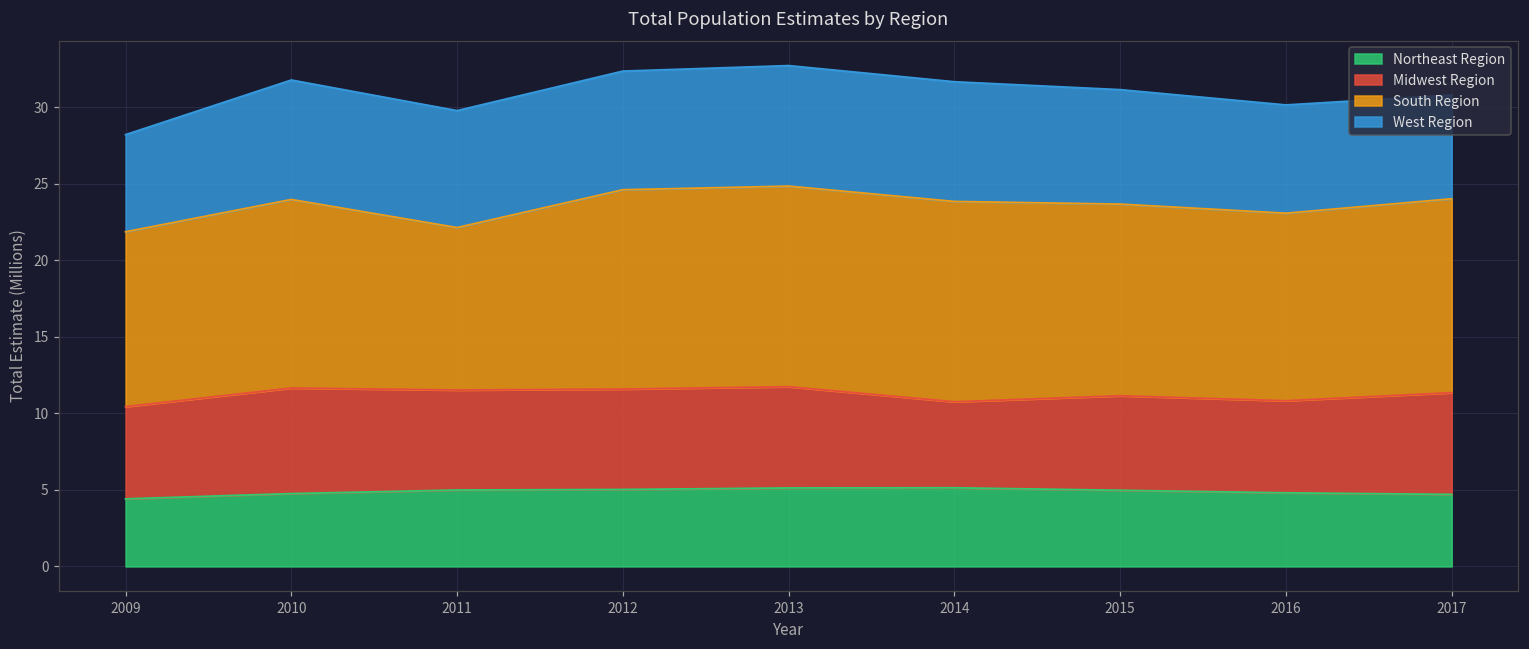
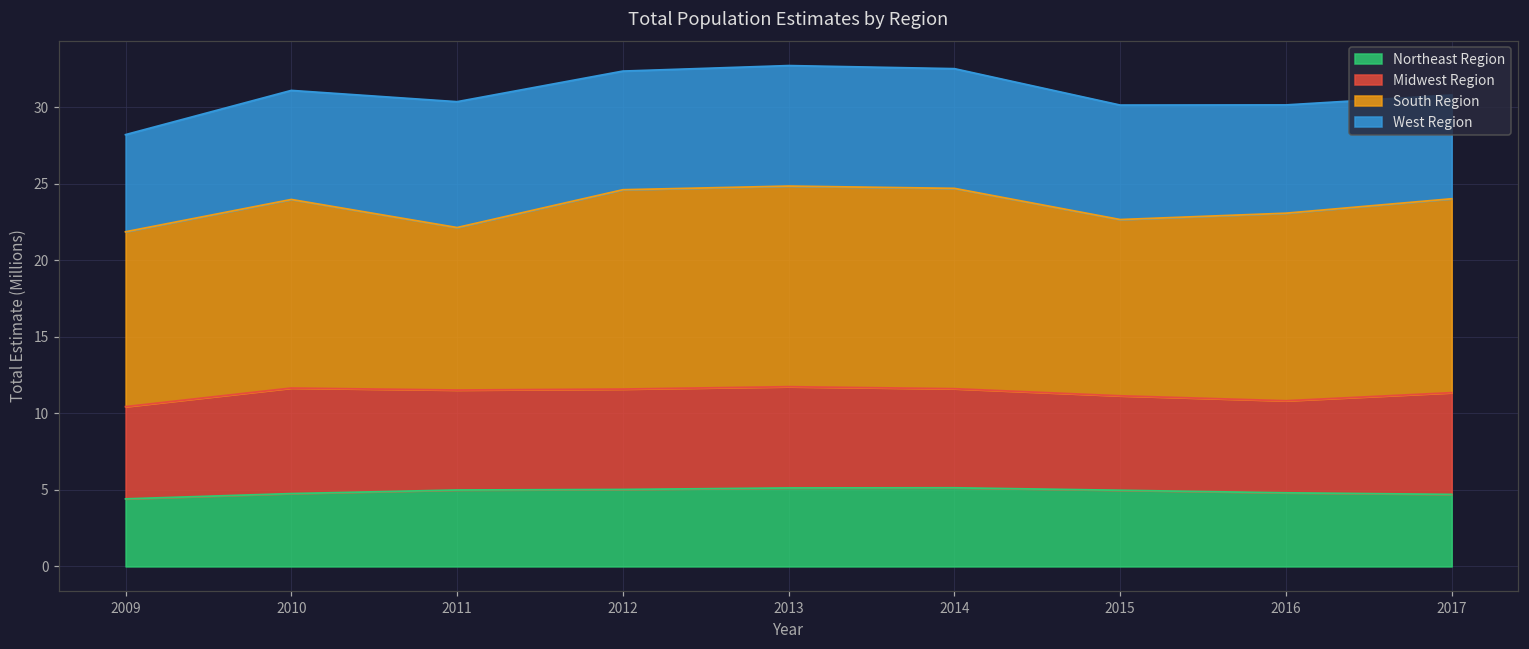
West Region, 2010: 7.8 -> 7.1
West Region, 2011: 7.6 -> 8.2
Midwest Region, 2014: 5.6 -> 6.5
South Region, 2015: 12.5 -> 11.5
